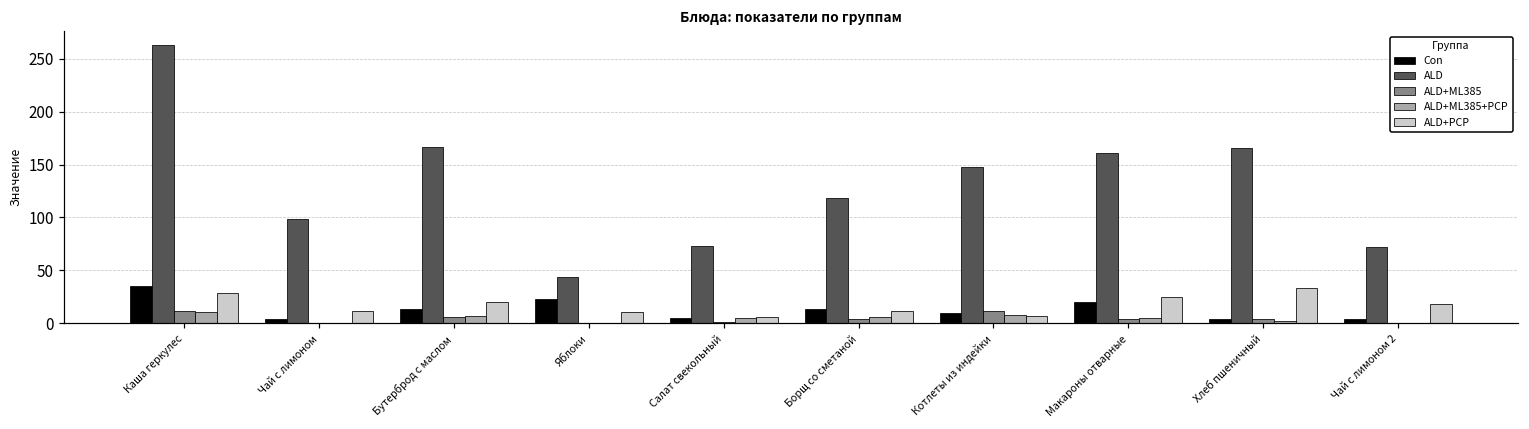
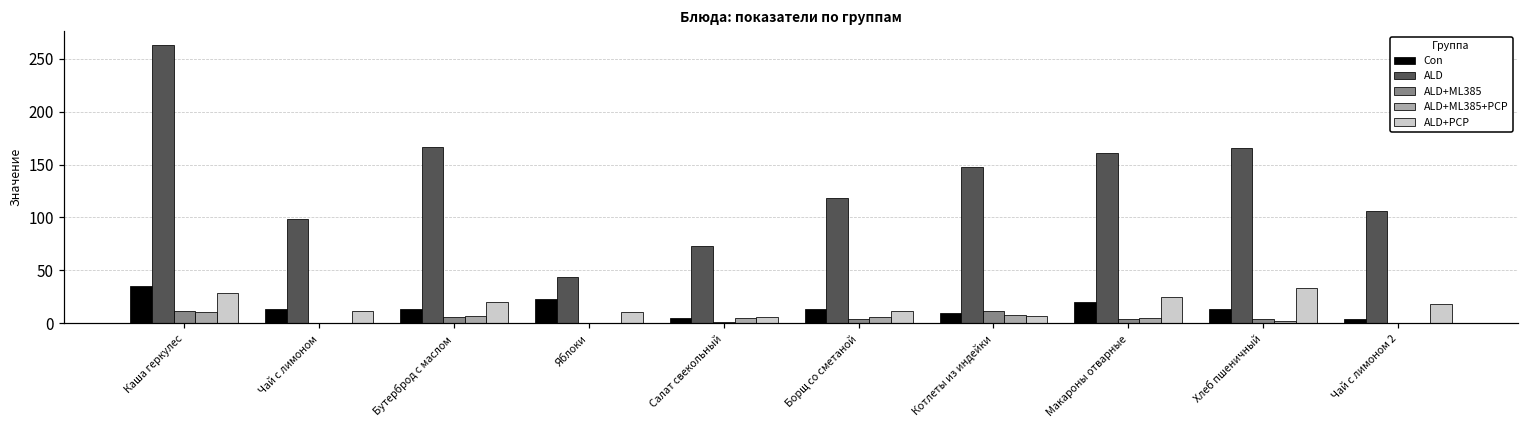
Con, Чай с лимоном: 0 -> 10
Con, Хлеб пшеничный: 0 -> 10
ALD, Чай с лимоном 2: 70 -> 110
